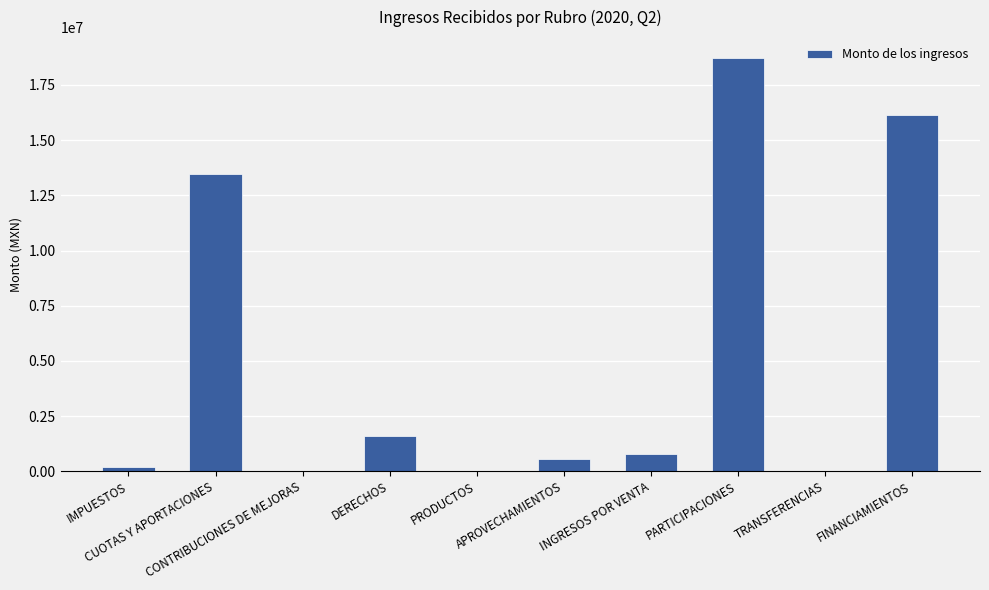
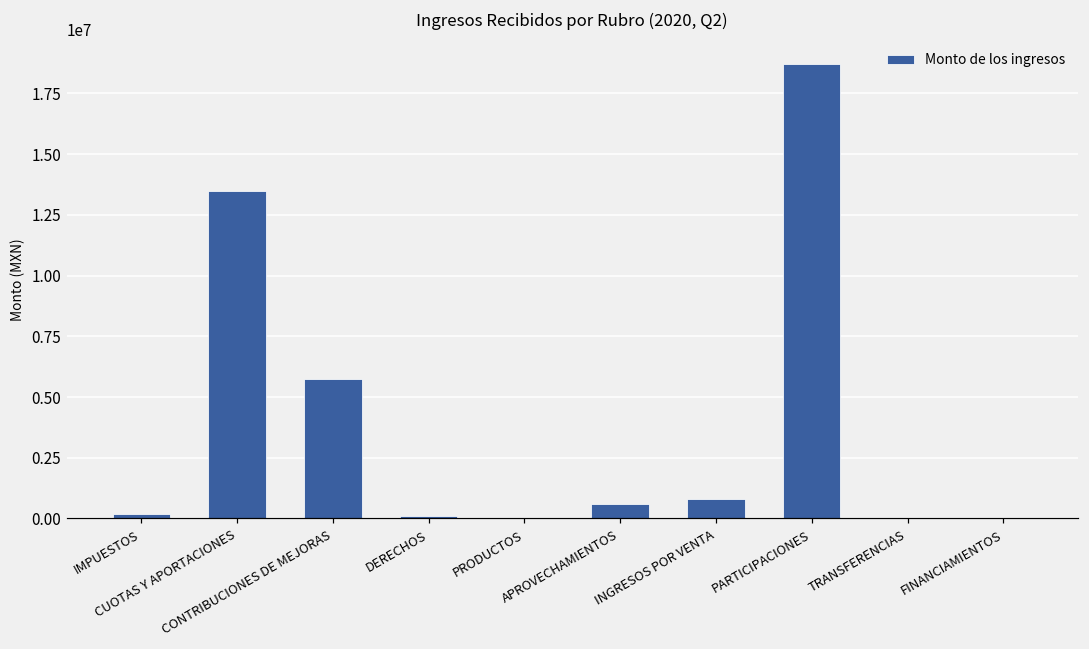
CONTRIBUCIONES DE MEJORAS: 0 -> 5700000
DERECHOS: 1600000 -> 100000
FINANCIAMIENTOS: 16100000 -> 0
